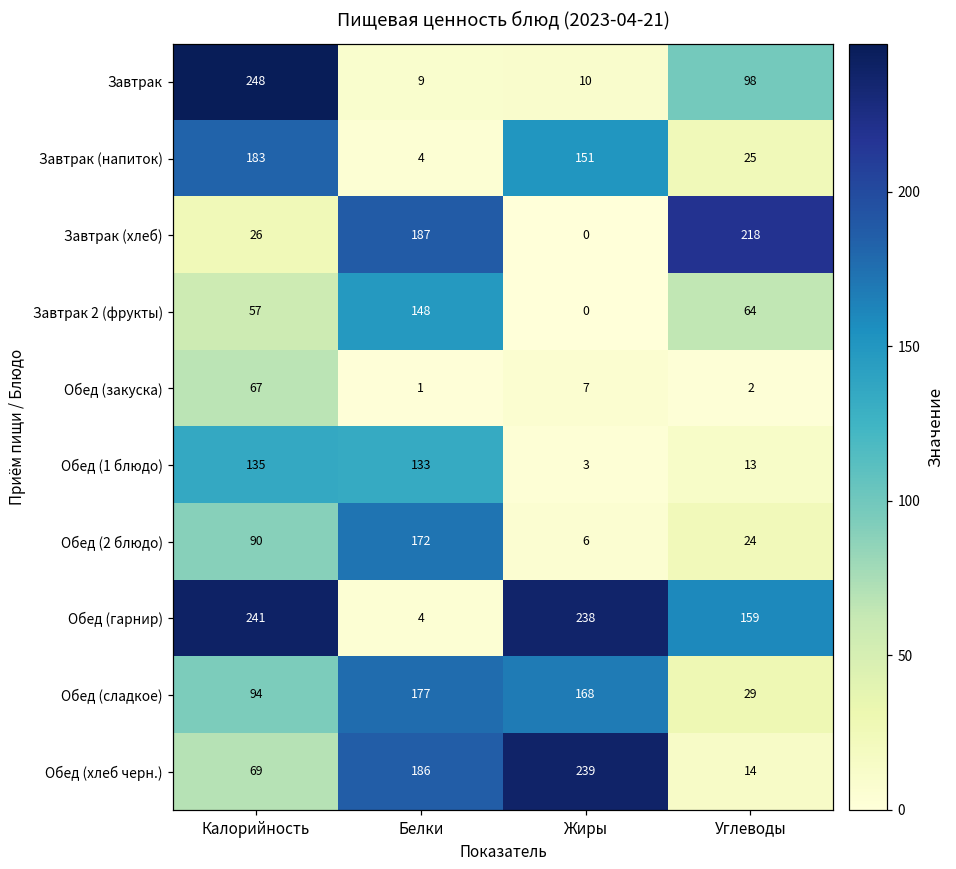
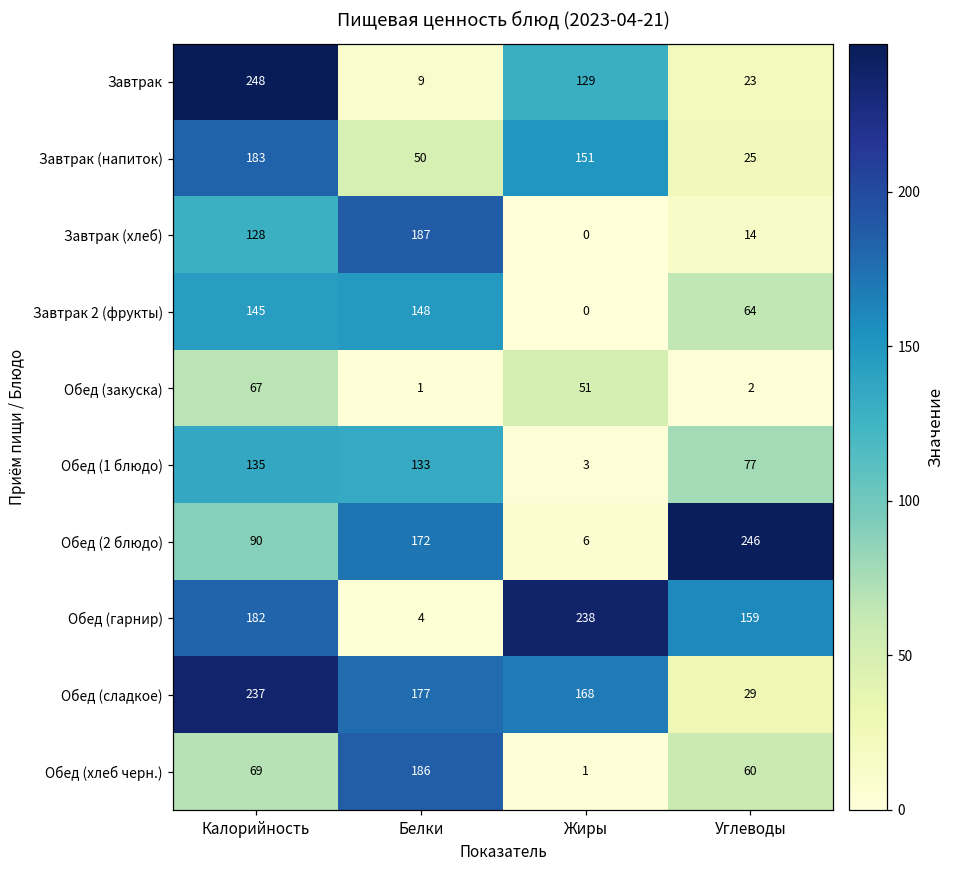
Завтрак, Жиры: 10 -> 129
Завтрак, Углеводы: 98 -> 23
Завтрак (напиток), Белки: 4 -> 50
Завтрак (хлеб), Калорийность: 26 -> 128
Завтрак (хлеб), Углеводы: 218 -> 14
Завтрак 2 (фрукты), Калорийность: 57 -> 145
Обед (закуска), Жиры: 7 -> 51
Обед (1 блюдо), Углеводы: 13 -> 77
Обед (2 блюдо), Углеводы: 24 -> 246
Обед (гарнир), Калорийность: 241 -> 182
Обед (сладкое), Калорийность: 94 -> 237
Обед (хлеб черн.), Жиры: 239 -> 1
Обед (хлеб черн.), Углеводы: 14 -> 60
